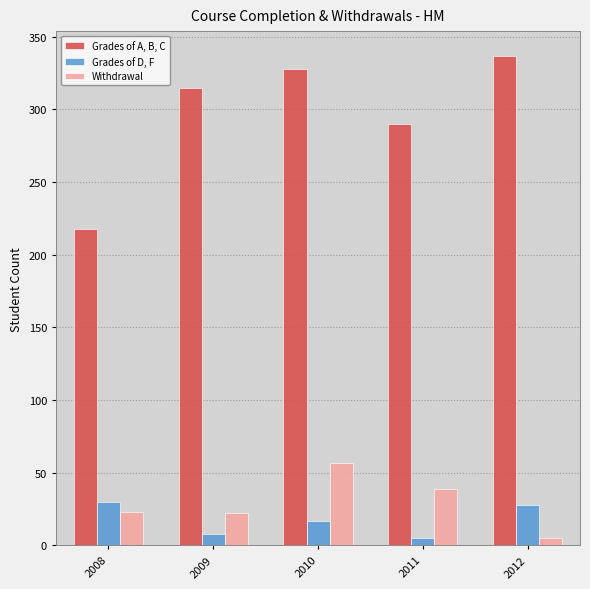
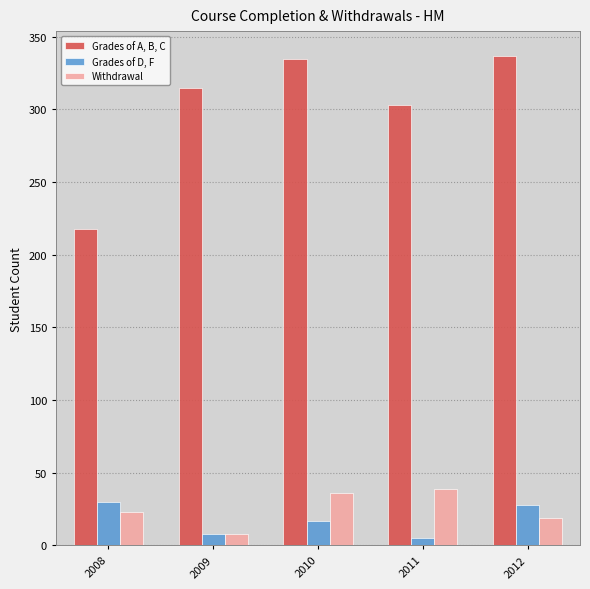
Withdrawal, 2009: 22 -> 8
Grades of A, B, C, 2010: 328 -> 335
Withdrawal, 2010: 57 -> 36
Grades of A, B, C, 2011: 290 -> 303
Withdrawal, 2012: 5 -> 19
